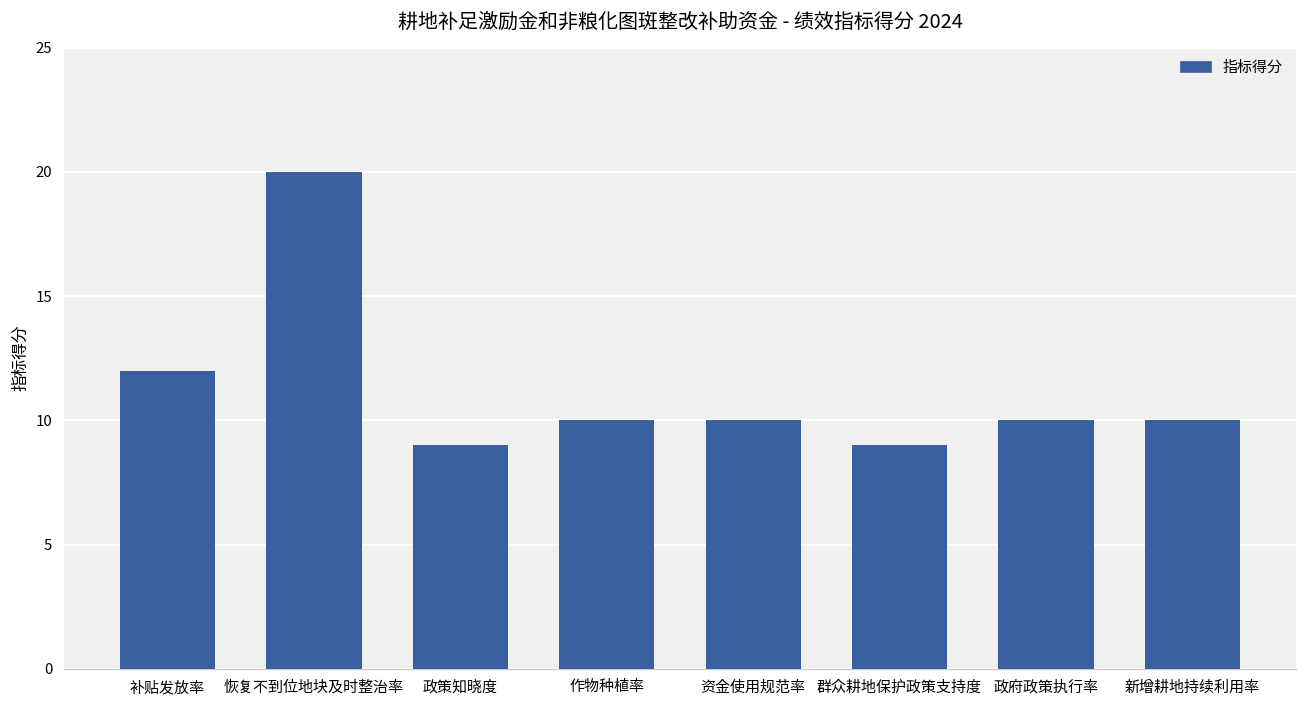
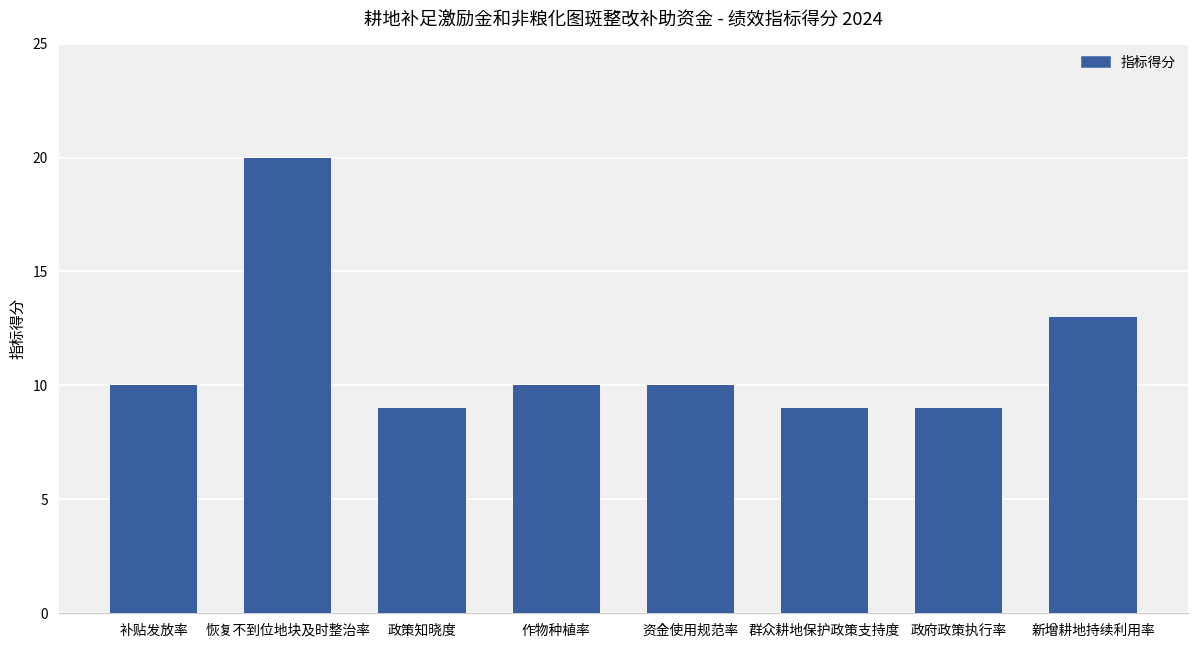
补贴发放率: 12 -> 10
政府政策执行率: 10 -> 9
新增耕地持续利用率: 10 -> 13
